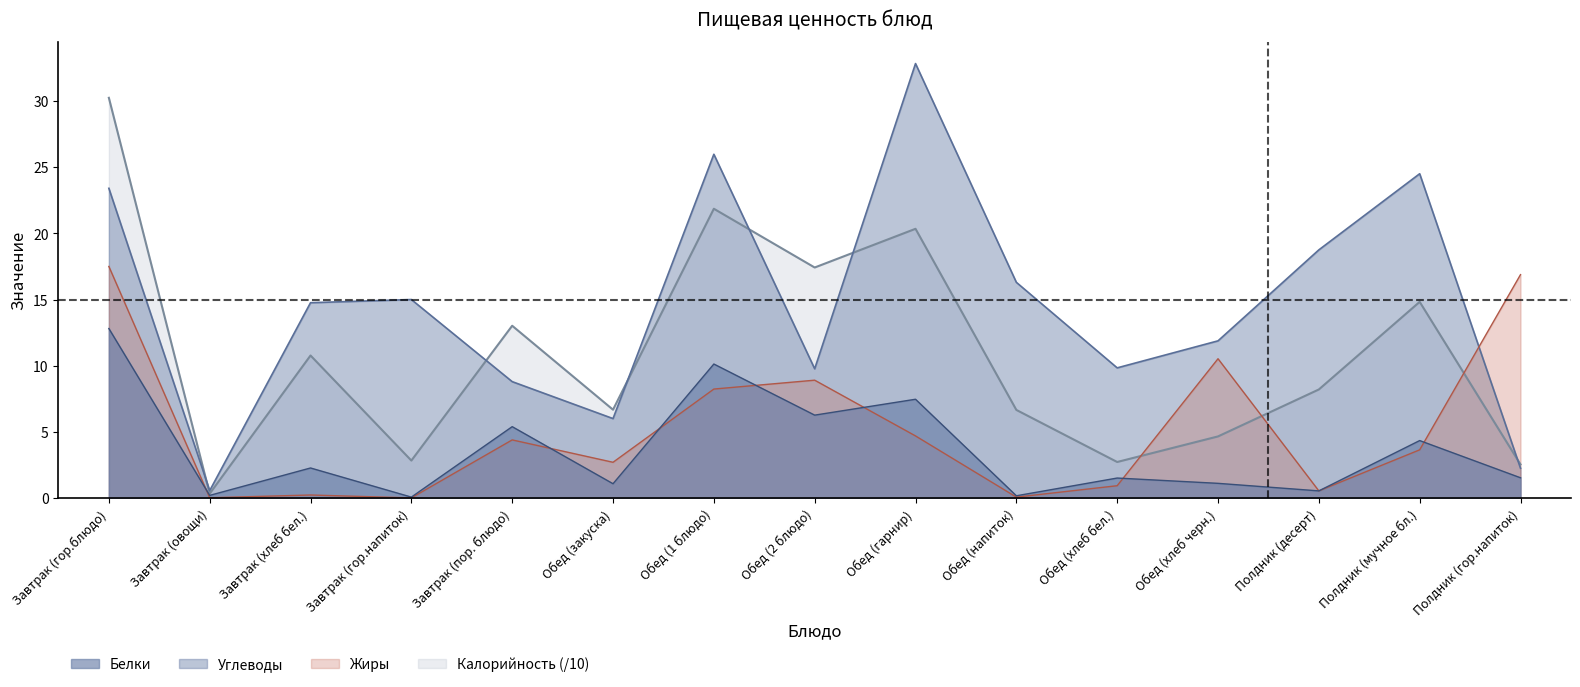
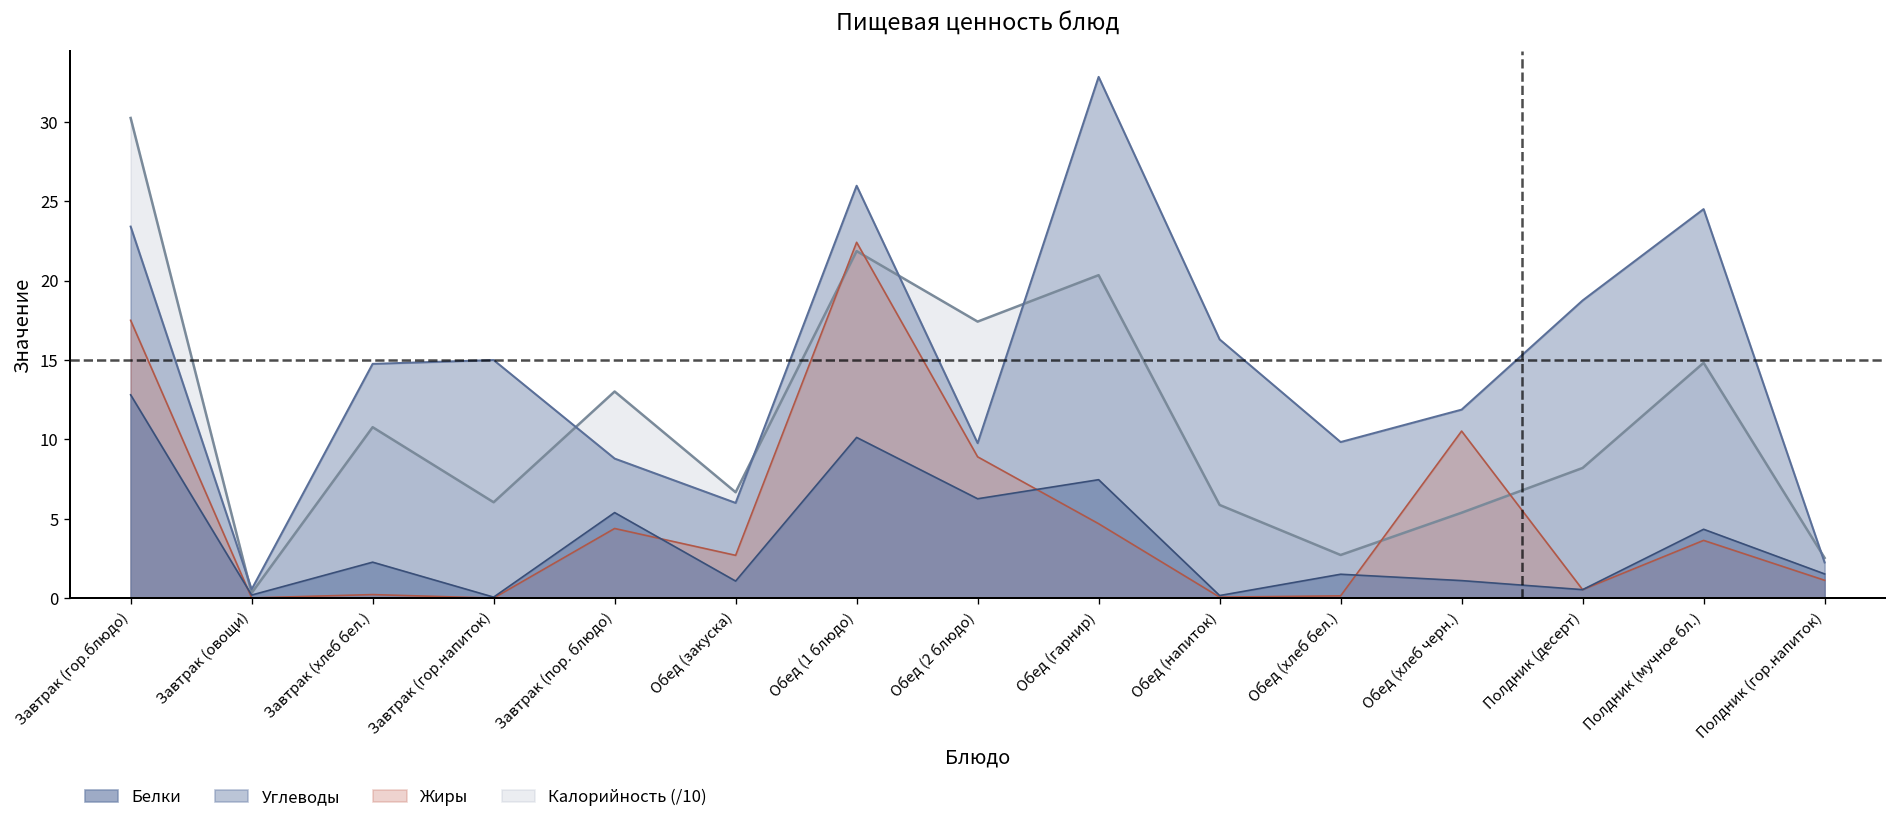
Калорийность (/10), Завтрак (гор.напиток): 2.8 -> 6.1
Жиры, Обед (1 блюдо): 8.2 -> 22.4
Калорийность (/10), Обед (напиток): 6.7 -> 5.9
Жиры, Обед (хлеб бел.): 0.9 -> 0.2
Калорийность (/10), Обед (хлеб черн.): 4.7 -> 5.4
Жиры, Полдник (гор.напиток): 16.9 -> 1.1
